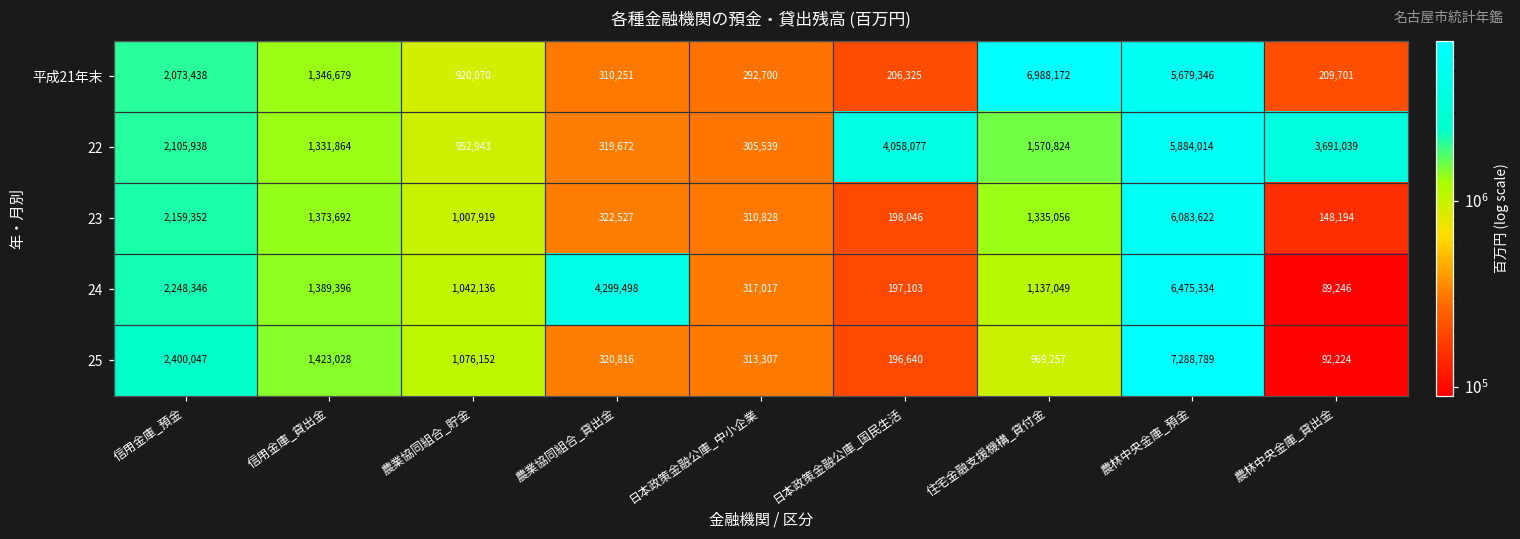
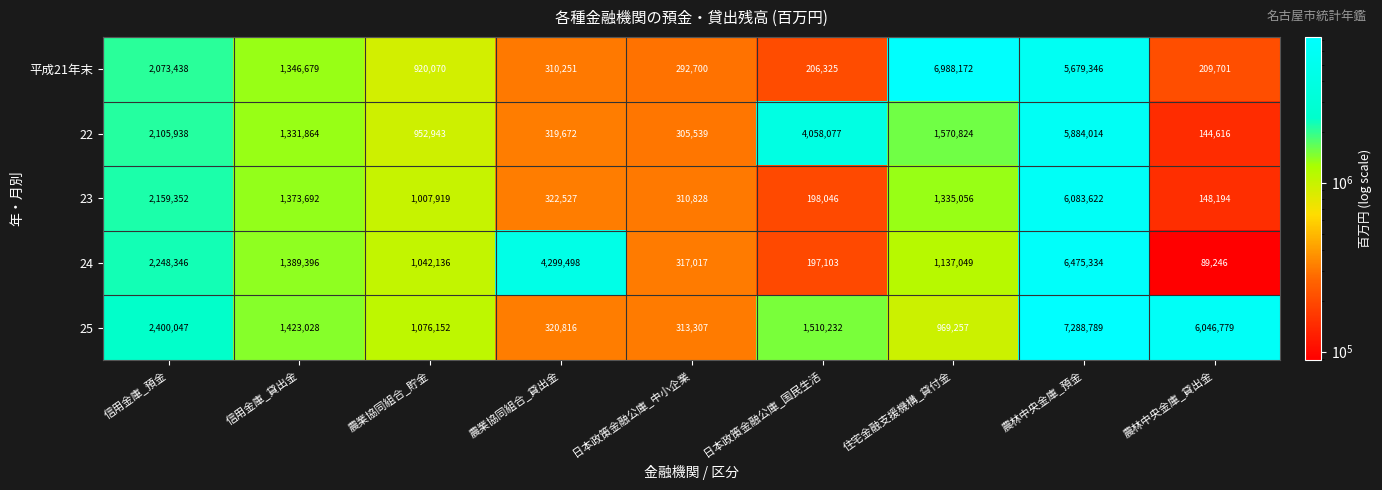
22, 農林中央金庫_貸出金: 3,691,039 -> 144,616
25, 日本政策金融公庫_国民生活: 196,640 -> 1,510,232
25, 農林中央金庫_貸出金: 92,224 -> 6,046,779
